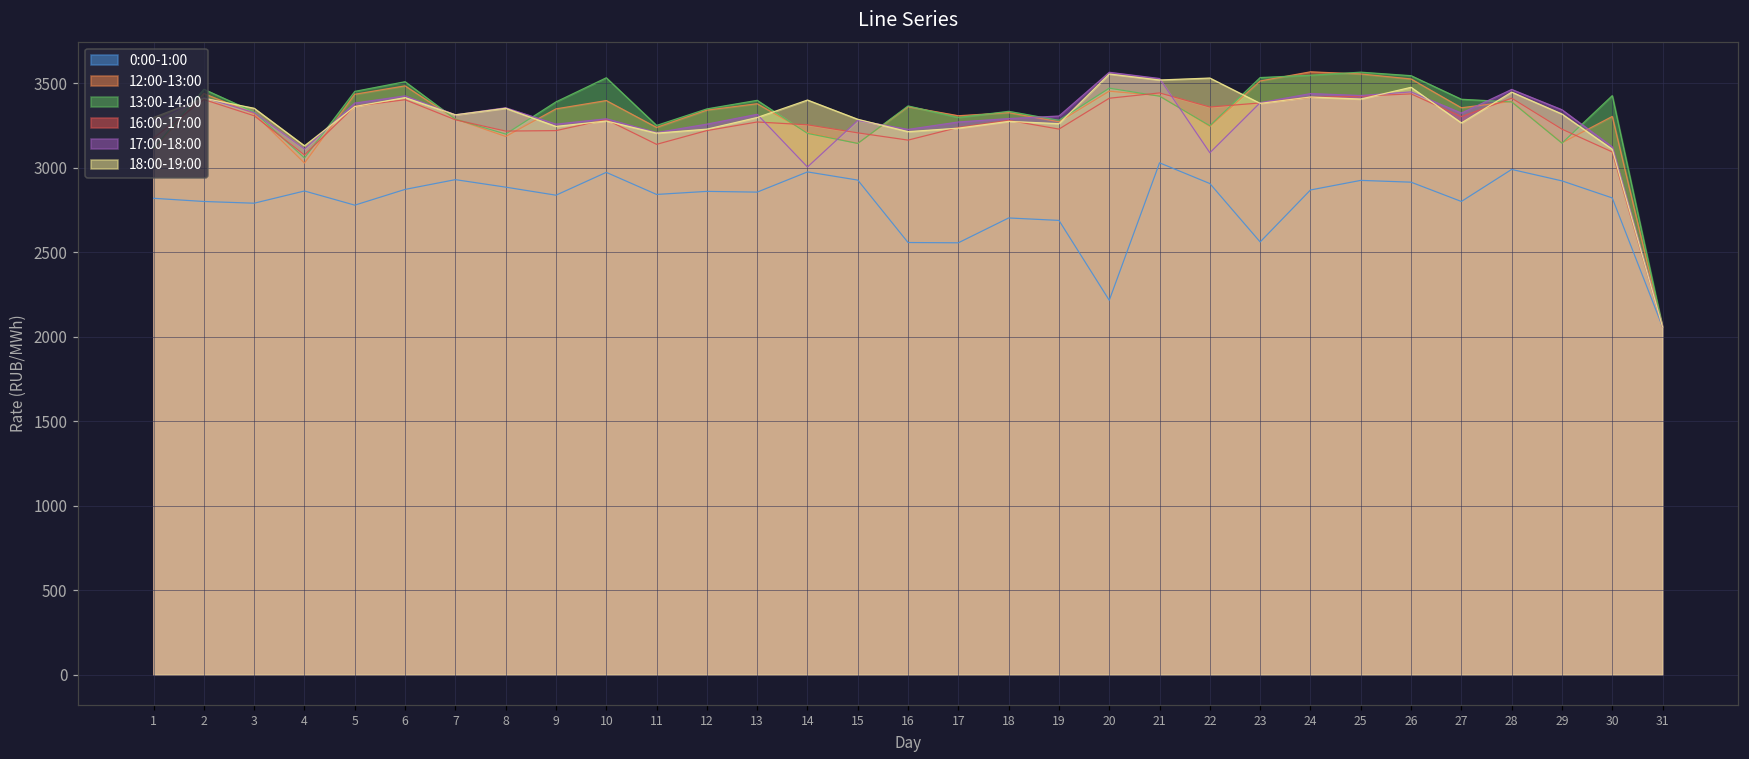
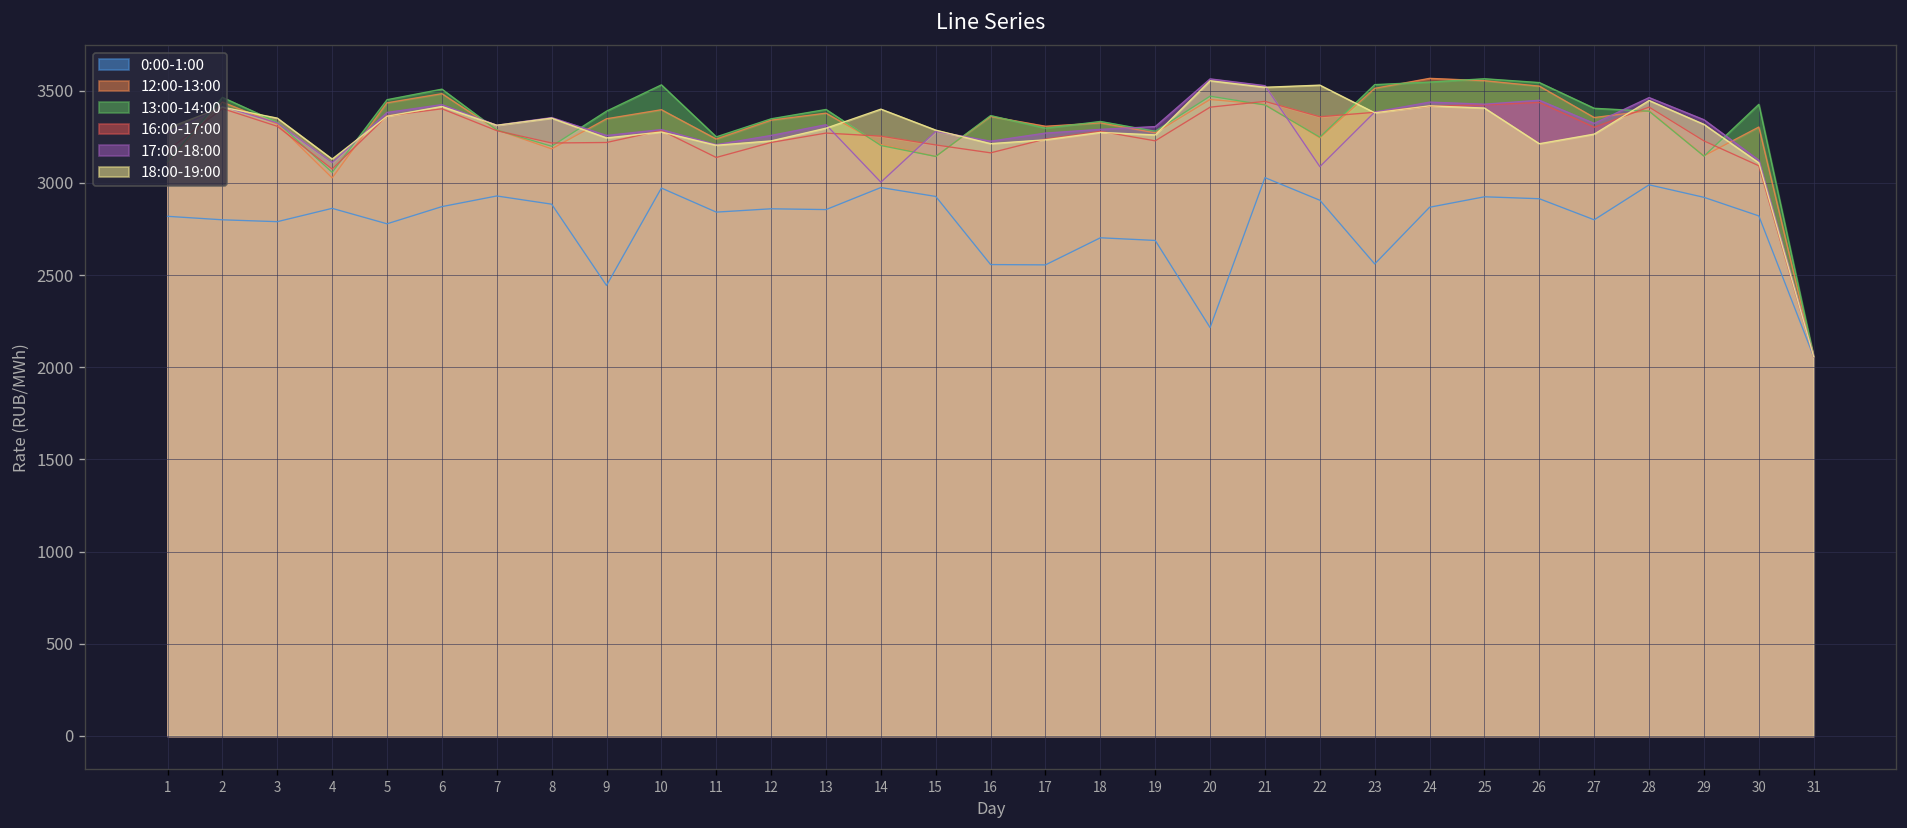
0:00-1:00, 9: 2840 -> 2440
18:00-19:00, 26: 3480 -> 3210
